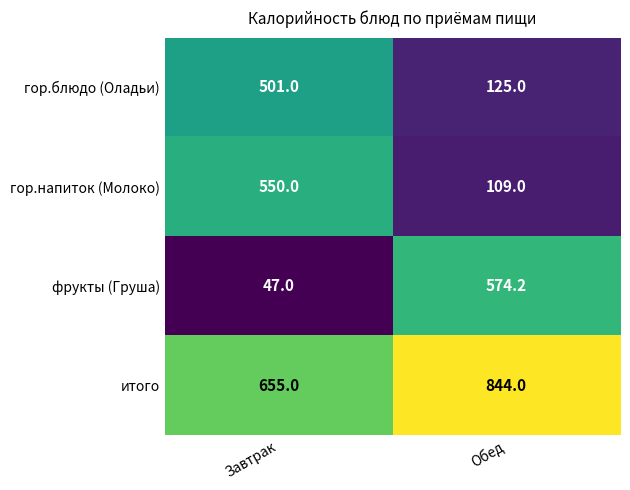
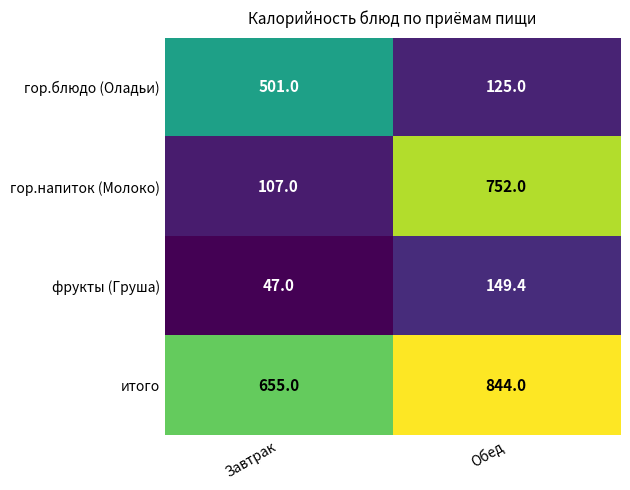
гор.напиток (Молоко), Завтрак: 550.0 -> 107.0
гор.напиток (Молоко), Обед: 109.0 -> 752.0
фрукты (Груша), Обед: 574.2 -> 149.4
